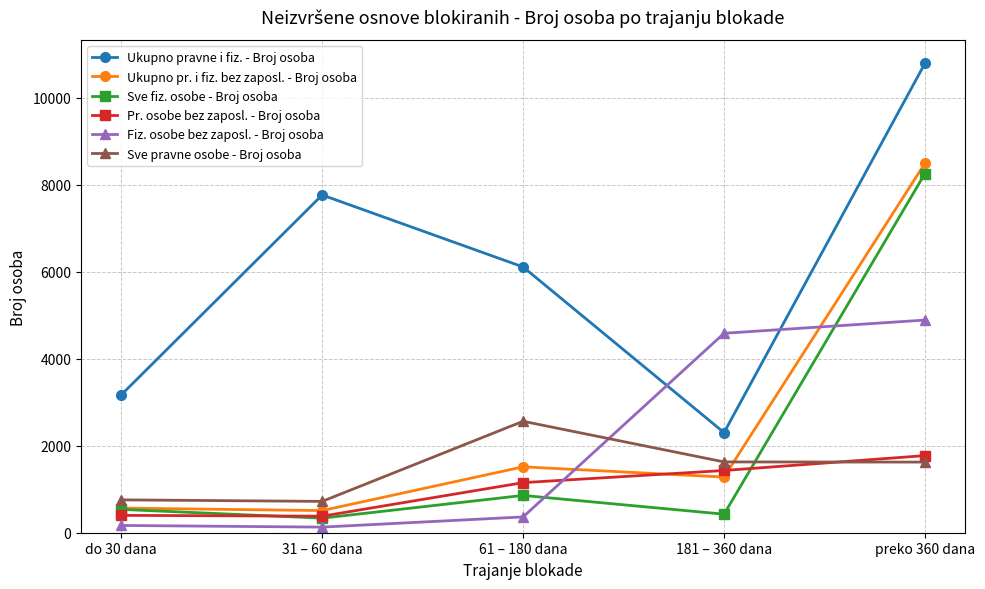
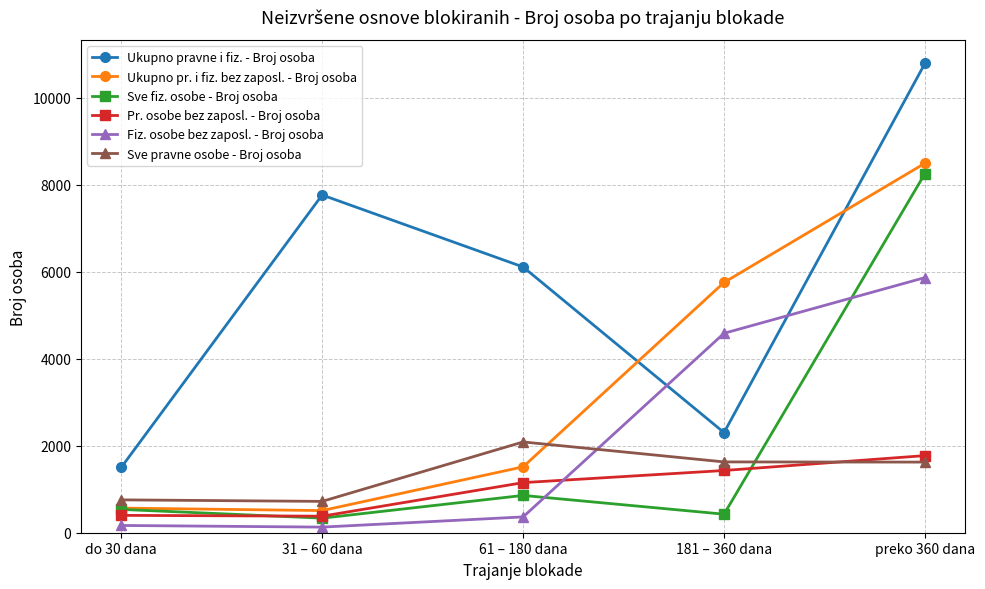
Ukupno pravne i fiz. - Broj osoba, do 30 dana: 3200 -> 1500
Sve pravne osobe - Broj osoba, 61 – 180 dana: 2600 -> 2100
Ukupno pr. i fiz. bez zaposl. - Broj osoba, 181 – 360 dana: 1300 -> 5800
Fiz. osobe bez zaposl. - Broj osoba, preko 360 dana: 4900 -> 5900
